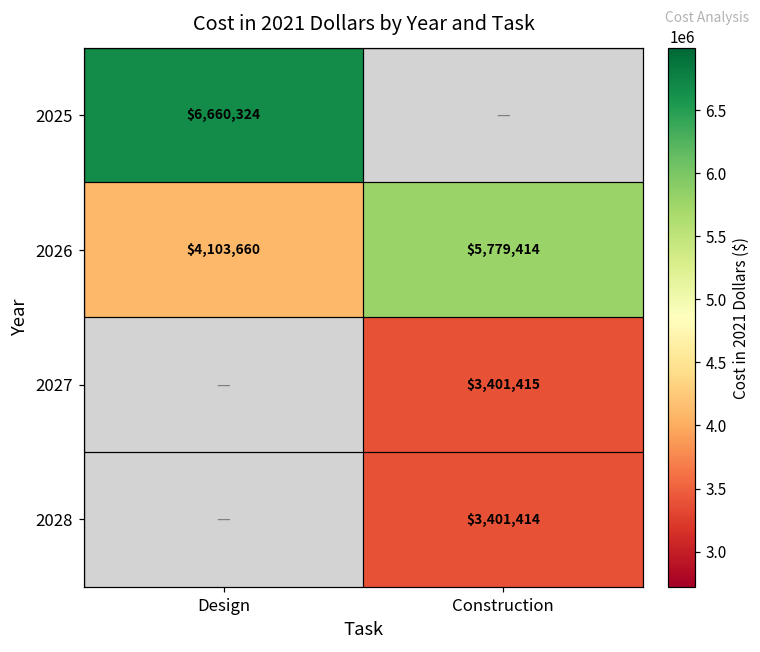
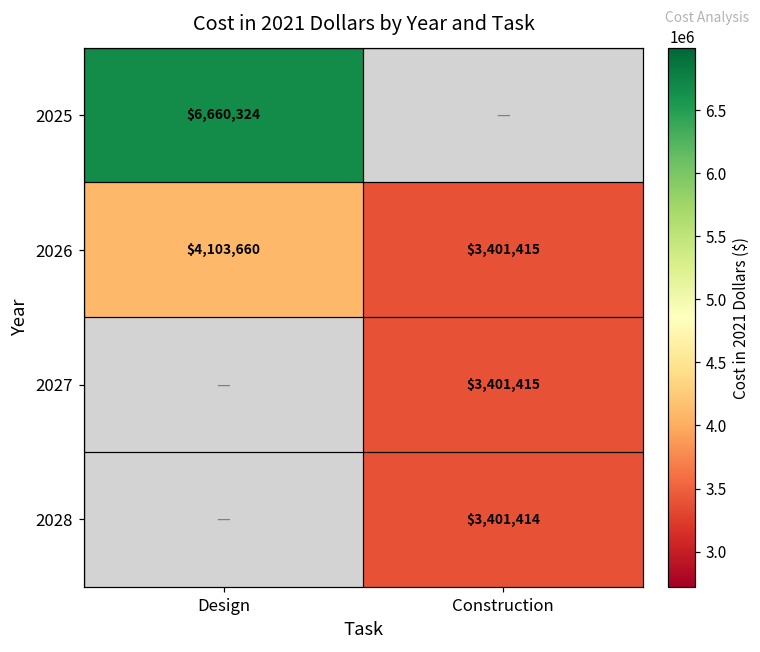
2026, Construction: $5,779,414 -> $3,401,415
